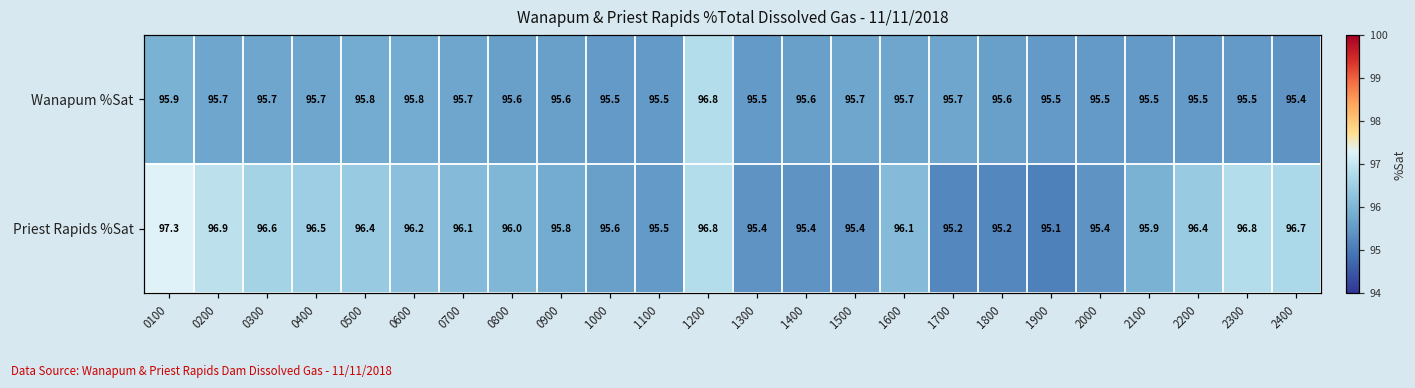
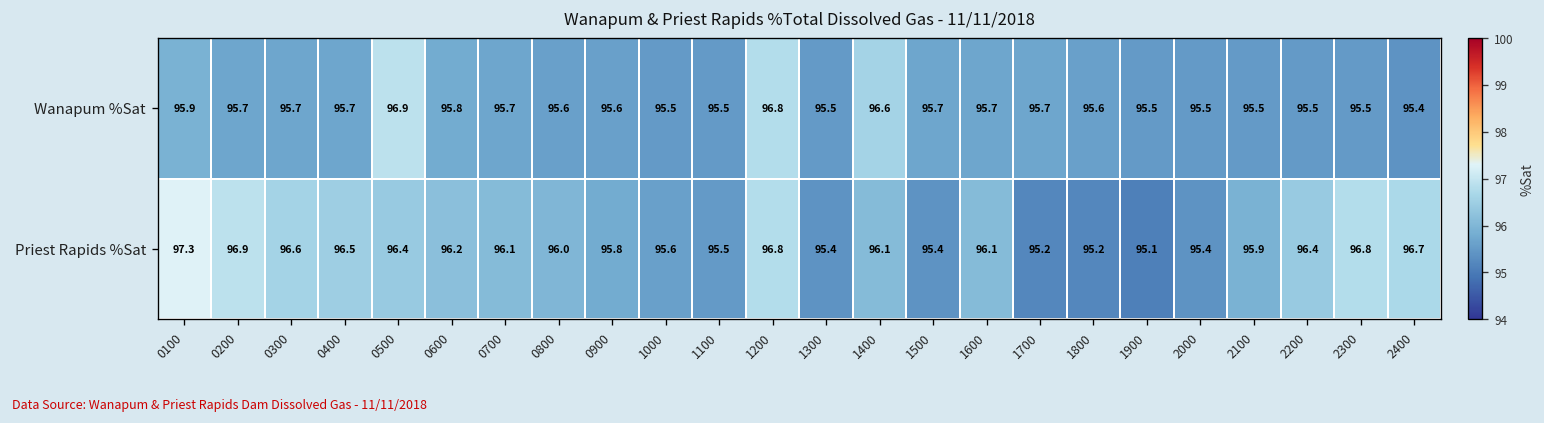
Wanapum %Sat, 0500: 95.8 -> 96.9
Wanapum %Sat, 1400: 95.6 -> 96.6
Priest Rapids %Sat, 1400: 95.4 -> 96.1
